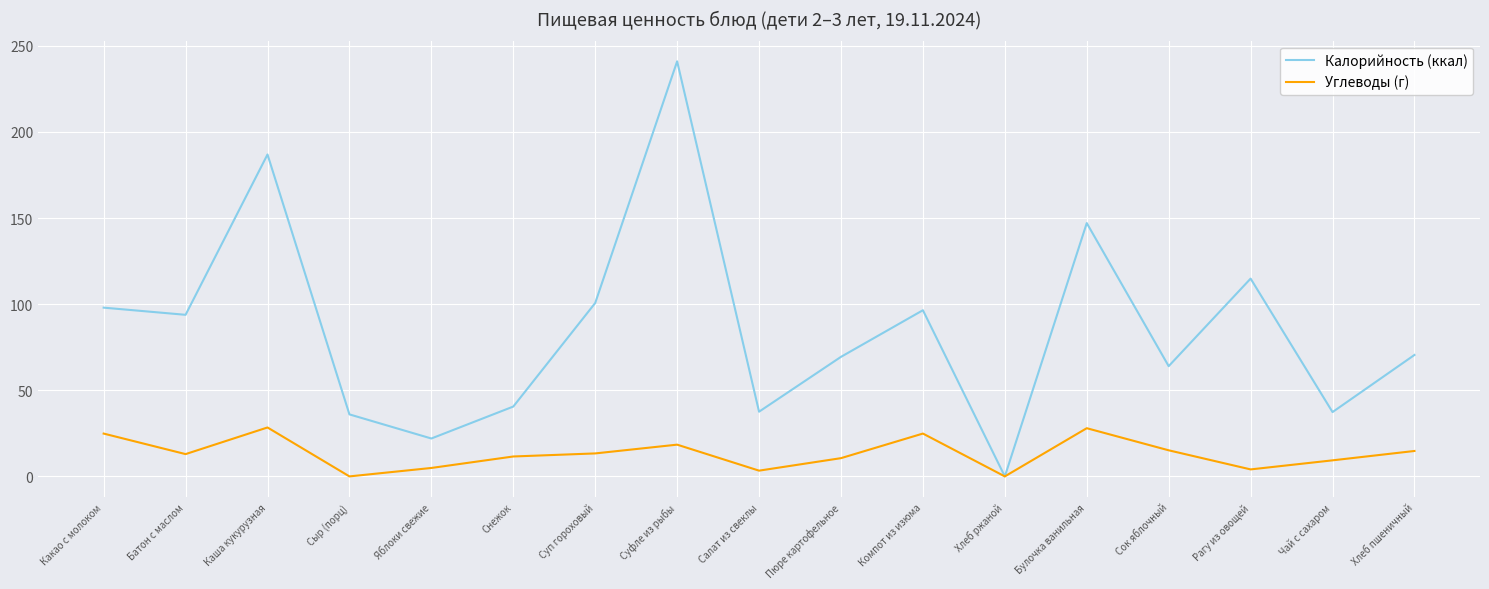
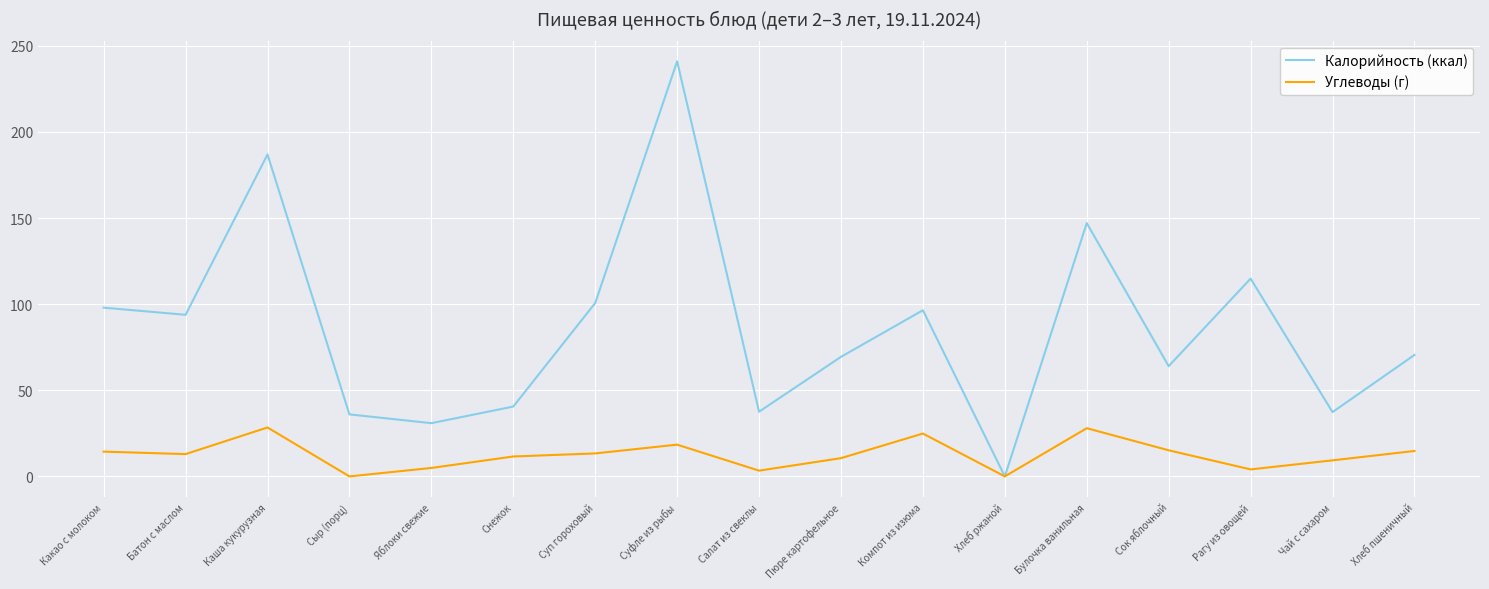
Углеводы (г), Какао с молоком: 25 -> 14
Калорийность (ккал), Яблоки свежие: 22 -> 31
